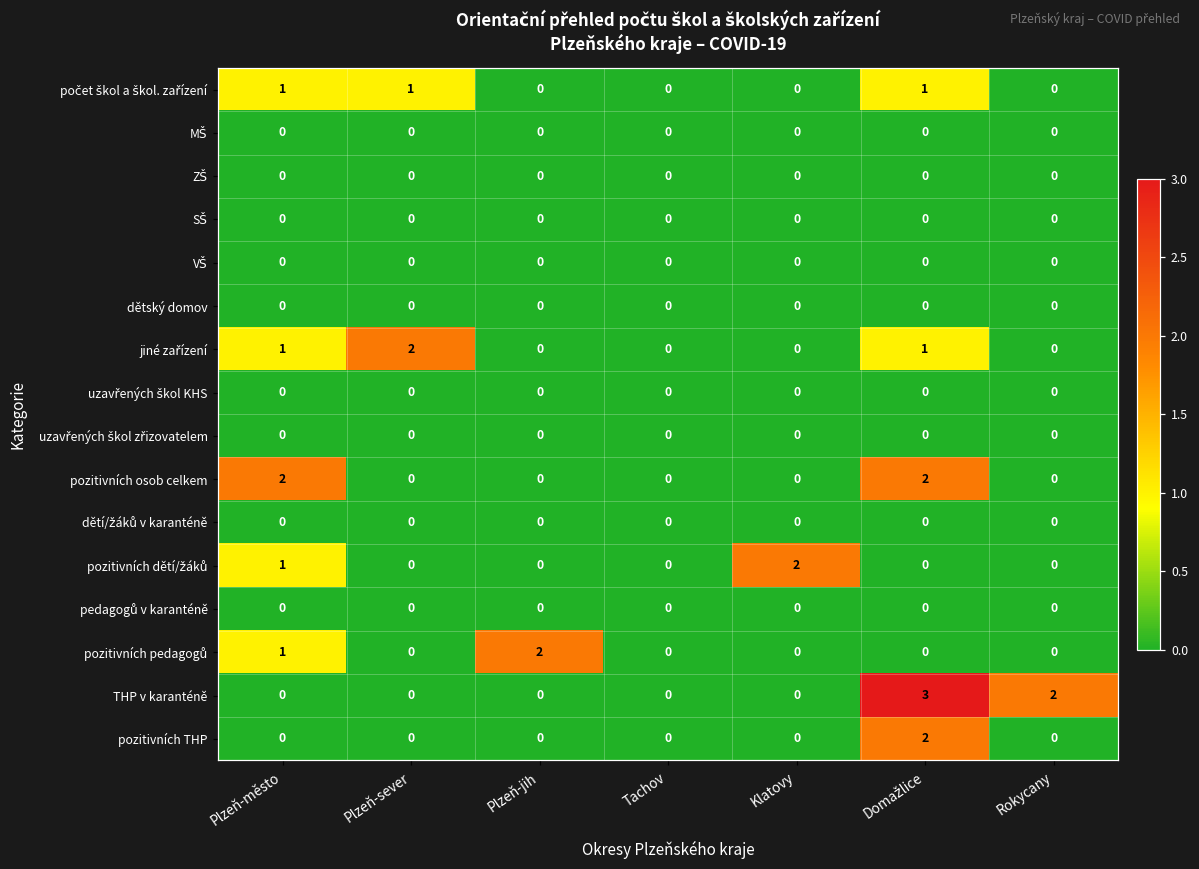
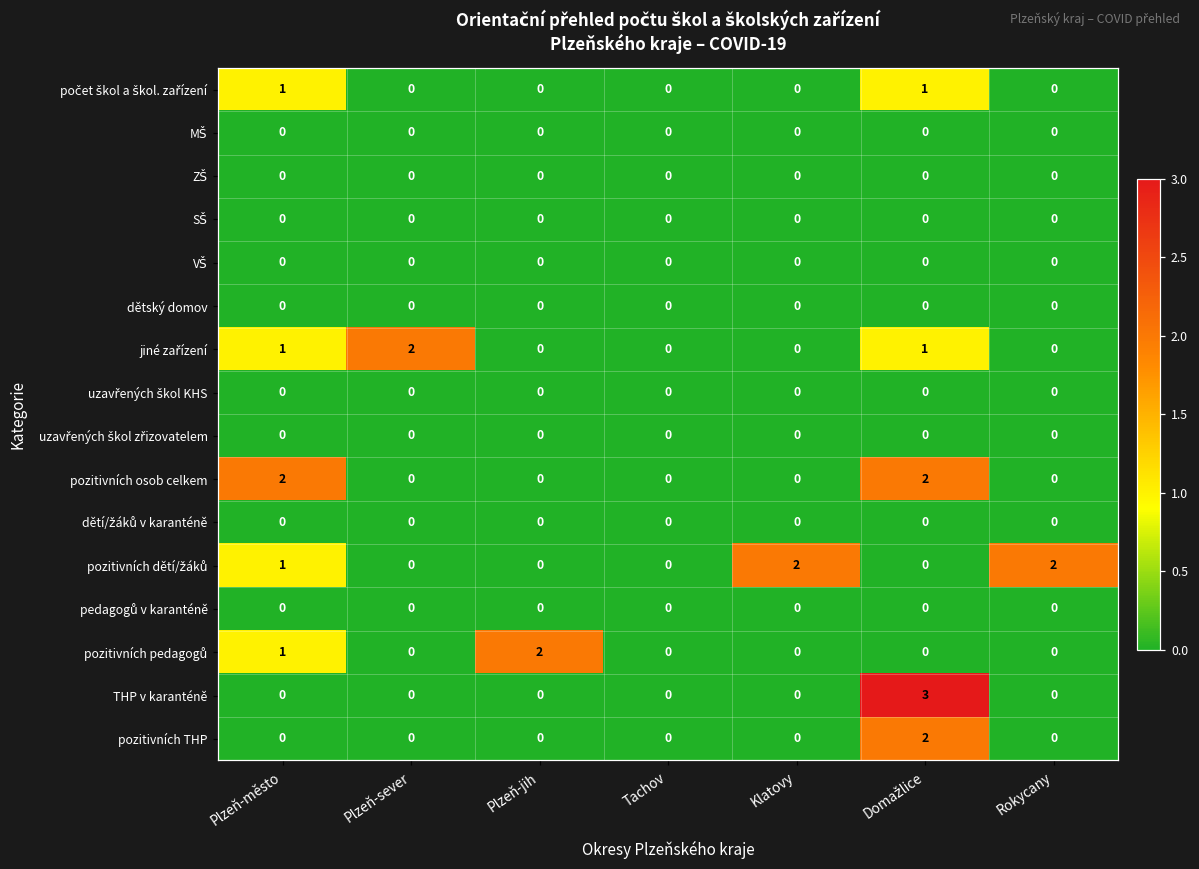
počet škol a škol. zařízení, Plzeň-sever: 1 -> 0
pozitivních dětí/žáků, Rokycany: 0 -> 2
THP v karanténě, Rokycany: 2 -> 0
